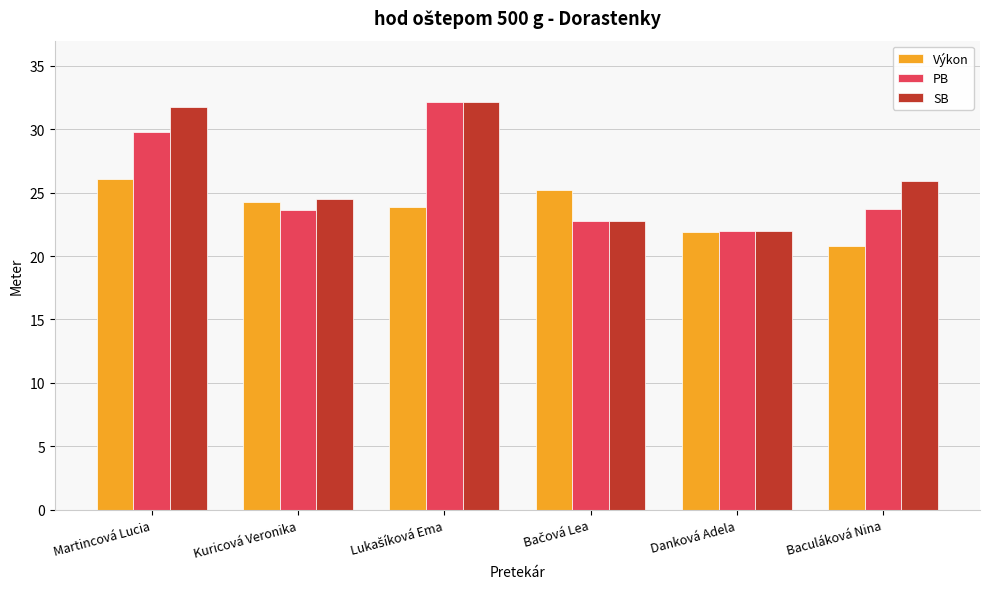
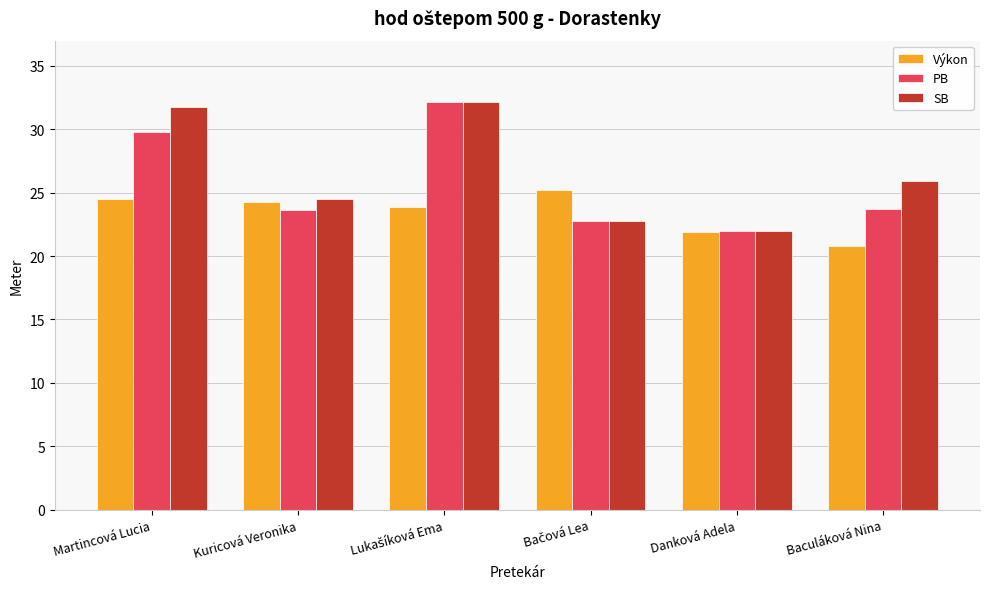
Výkon, Martincová Lucia: 26.1 -> 24.5
